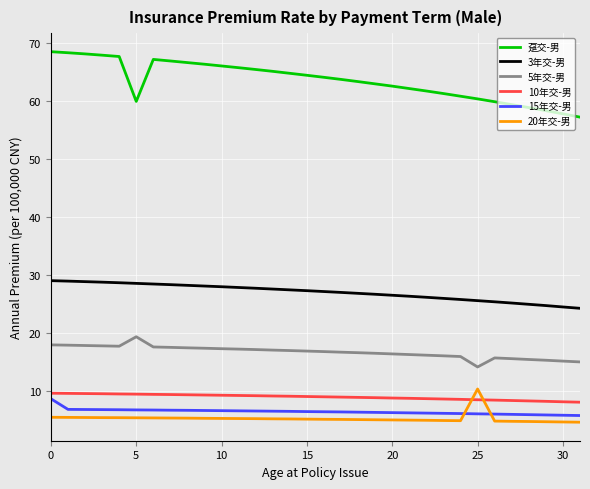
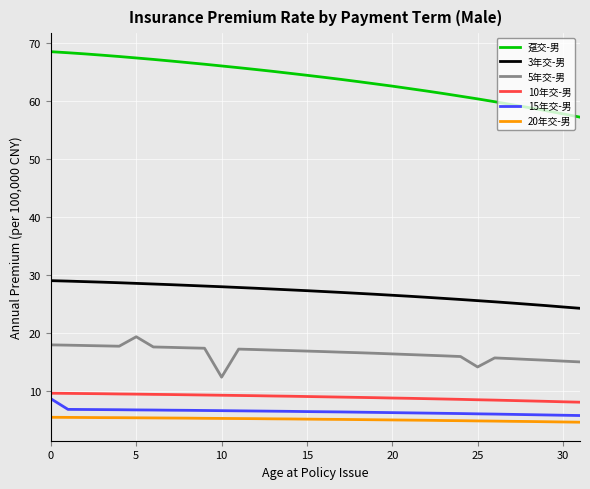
趸交-男, 5: 60 -> 67
5年交-男, 10: 17 -> 12
20年交-男, 25: 10 -> 5
